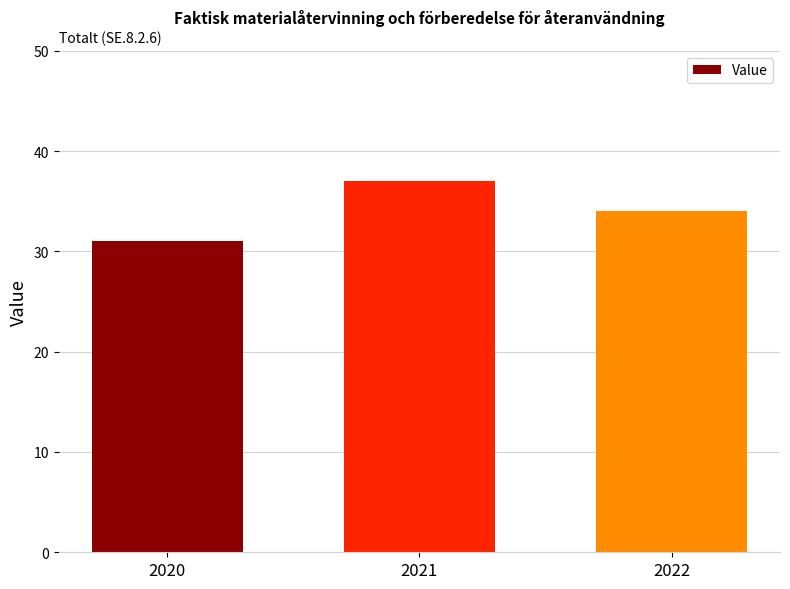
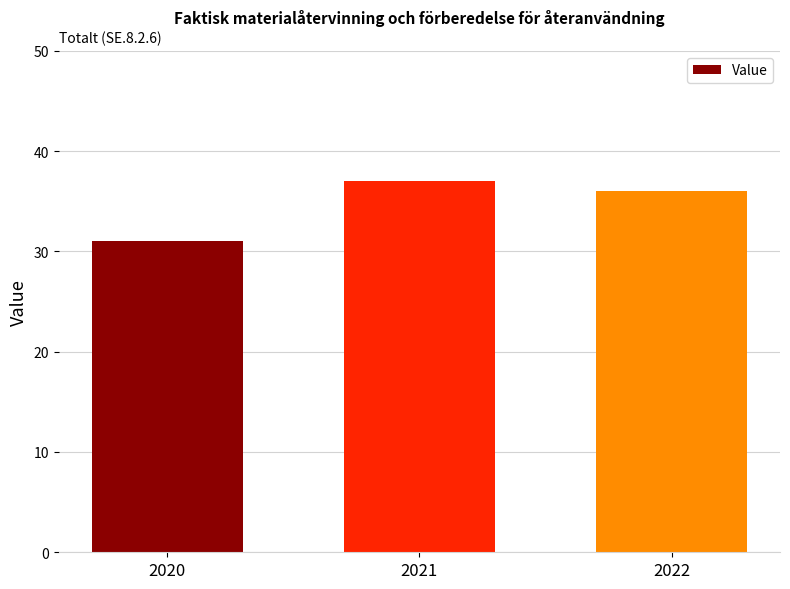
2022: 34 -> 36
